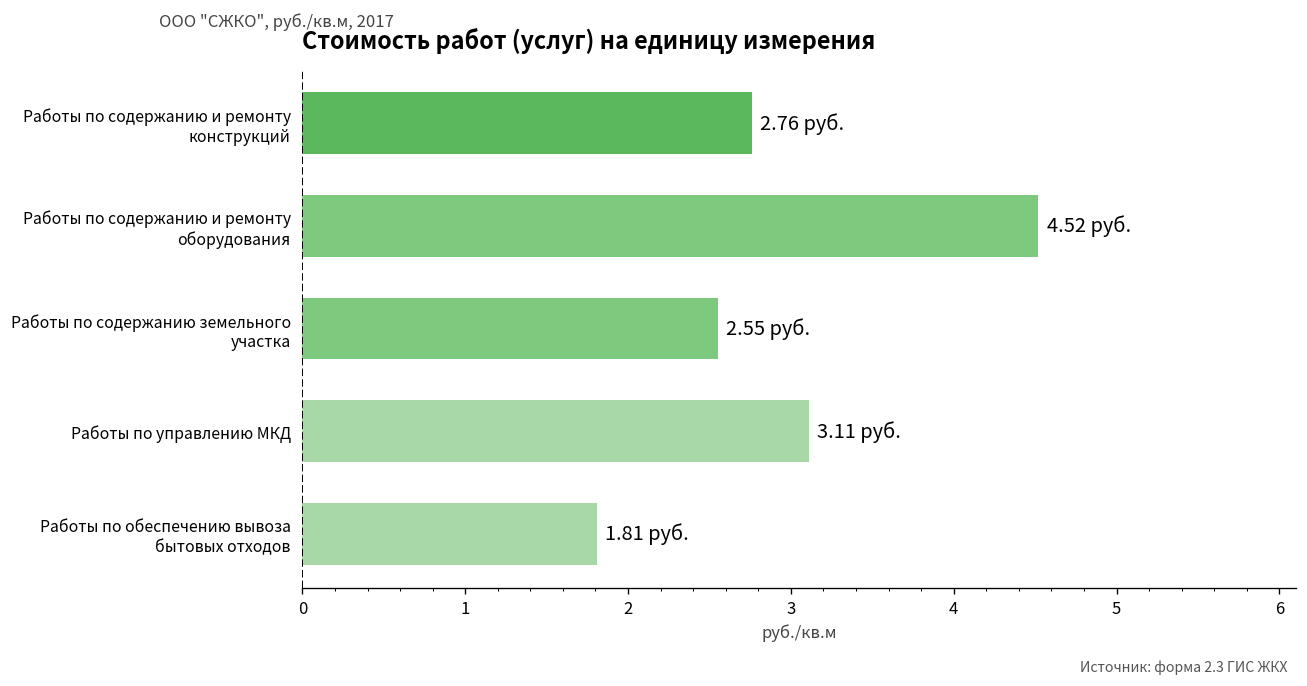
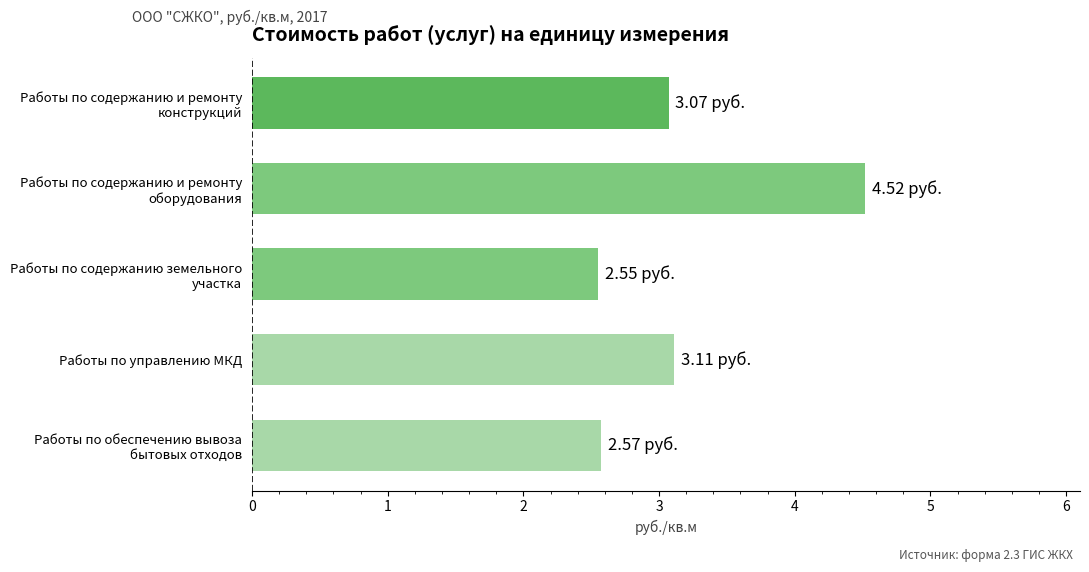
Работы по содержанию и ремонту конструкций: 2.76 -> 3.07
Работы по обеспечению вывоза бытовых отходов: 1.81 -> 2.57
